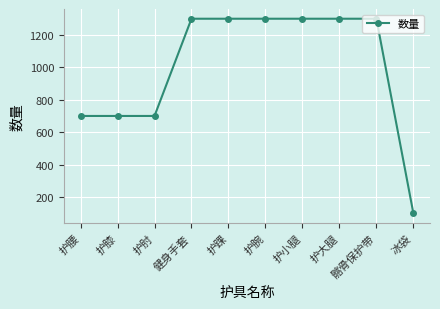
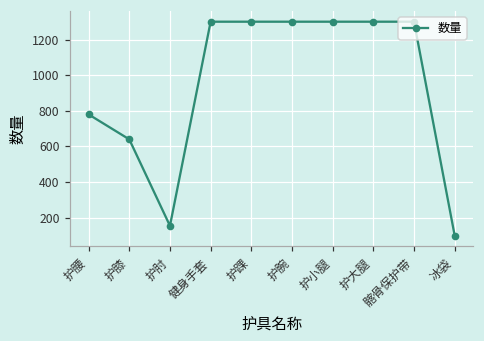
护腰: 700 -> 780
护膝: 700 -> 640
护肘: 700 -> 160
